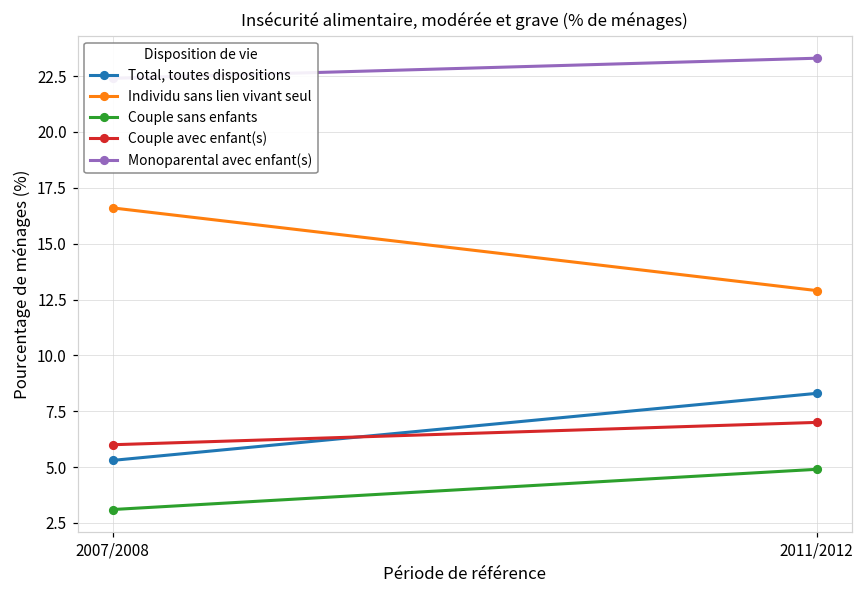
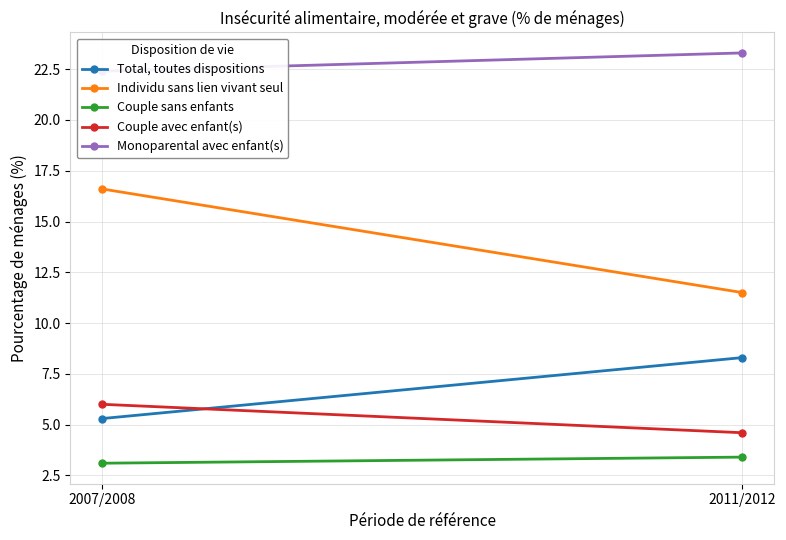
Individu sans lien vivant seul, 2011/2012: 12.9 -> 11.5
Couple sans enfants, 2011/2012: 4.9 -> 3.4
Couple avec enfant(s), 2011/2012: 7.0 -> 4.6
